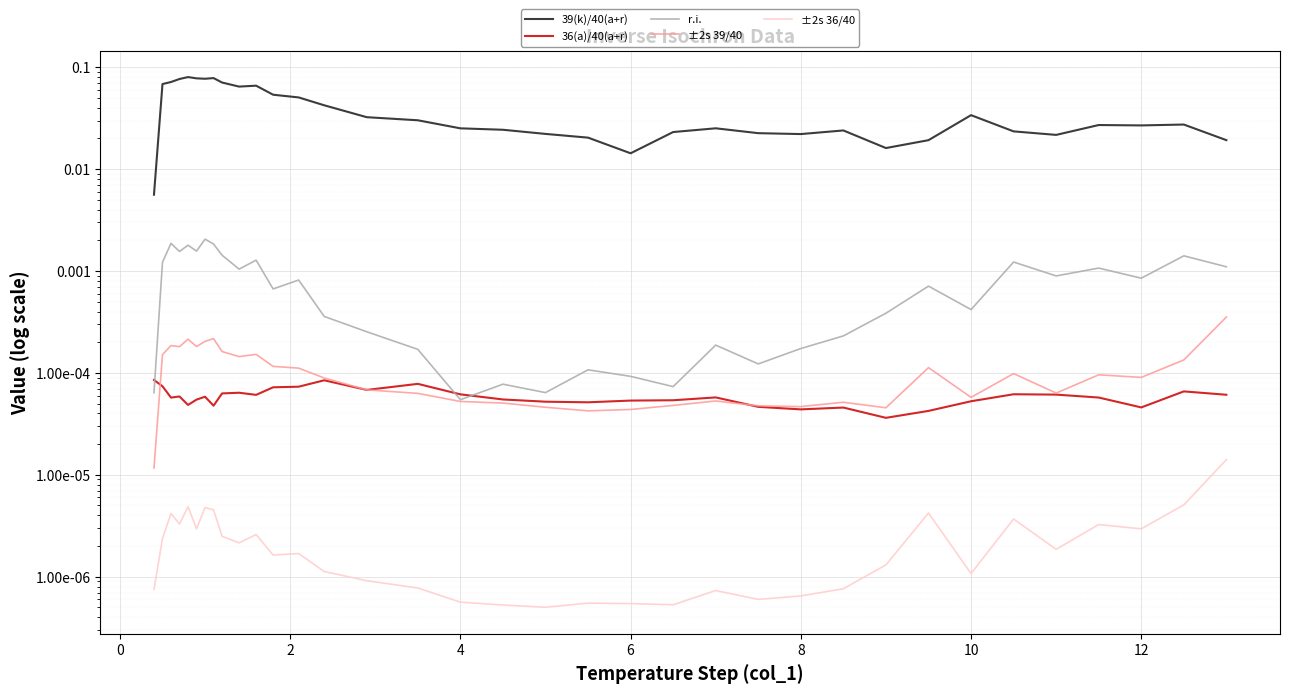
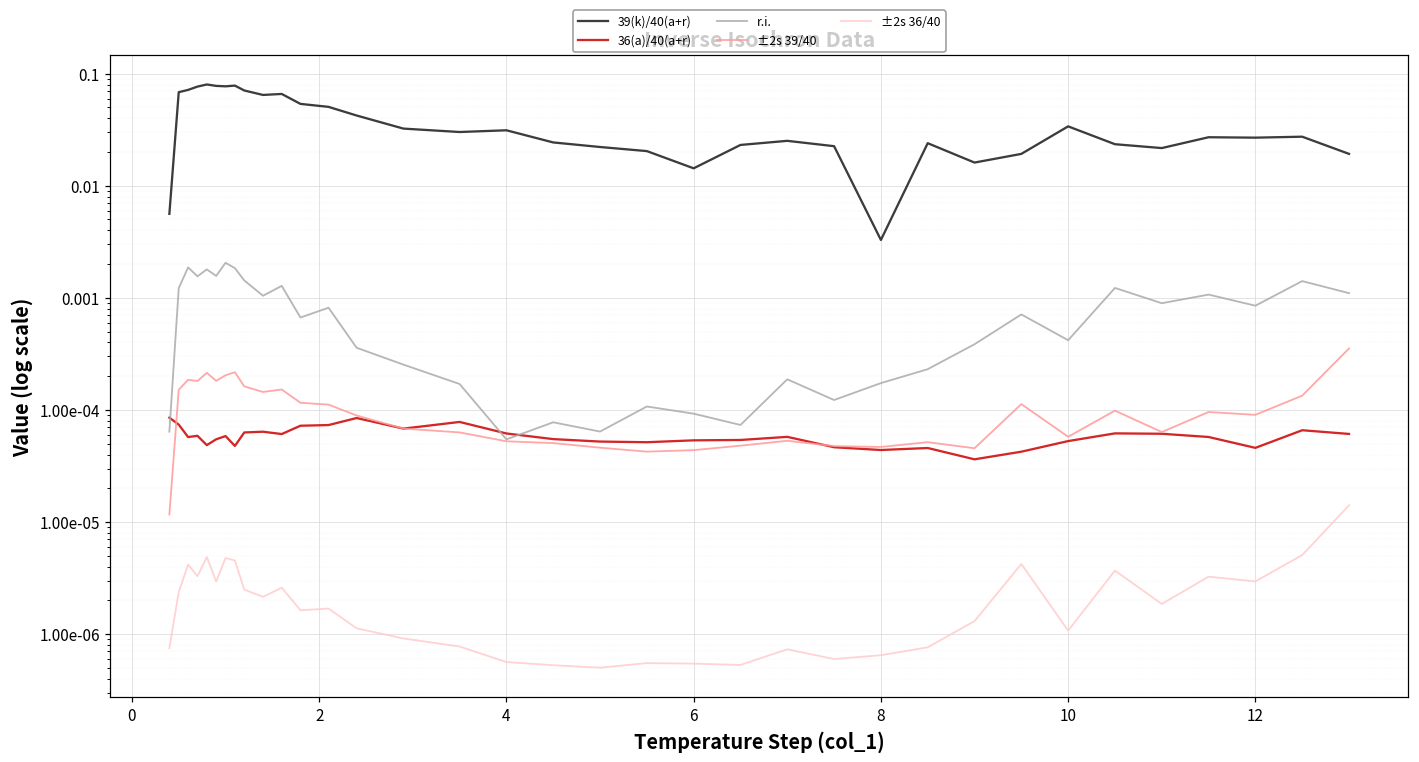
39(k)/40(a+r), 4: 0.025 -> 0.031
39(k)/40(a+r), 8: 0.022 -> 0.0033
